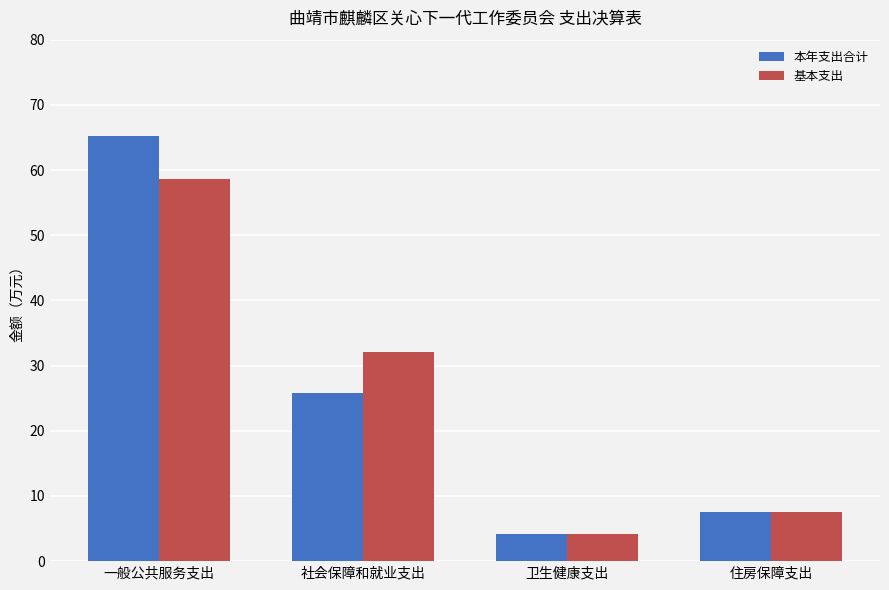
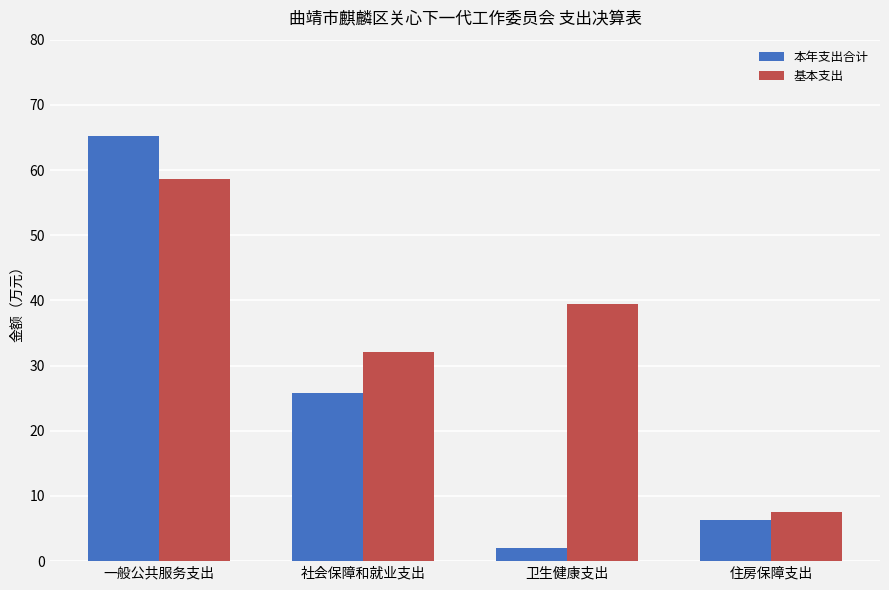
本年支出合计, 卫生健康支出: 4 -> 2
基本支出, 卫生健康支出: 4 -> 39
本年支出合计, 住房保障支出: 8 -> 6
